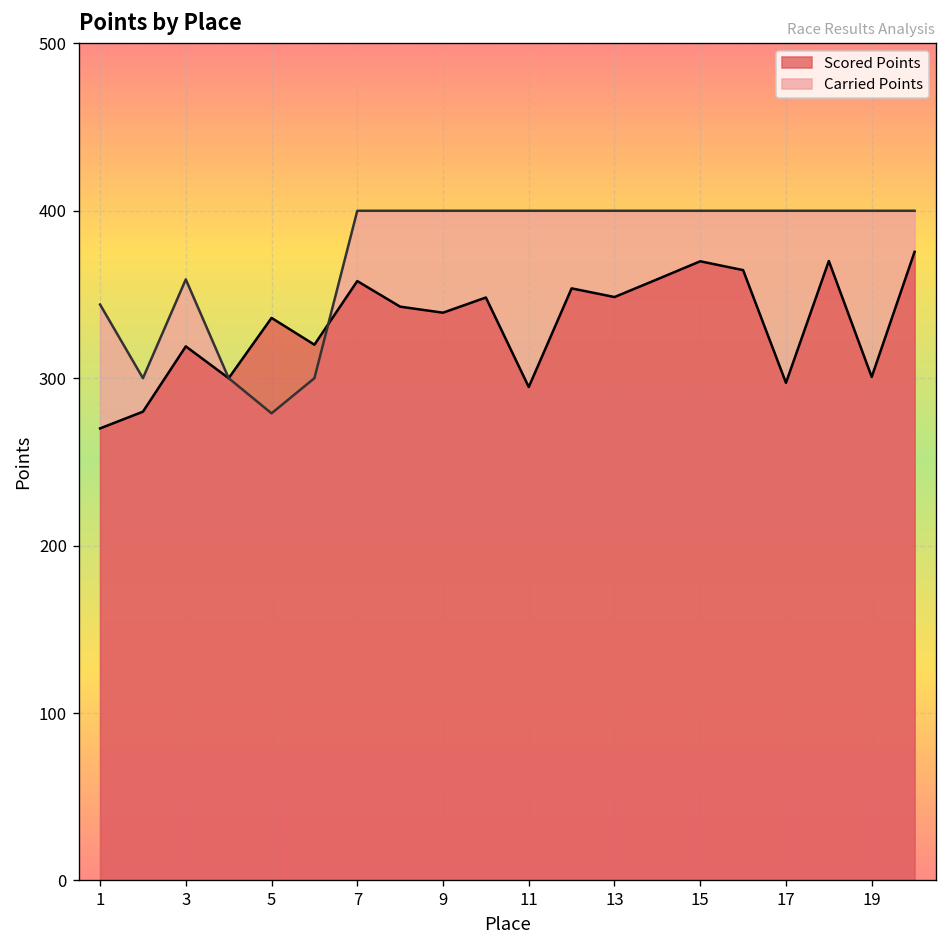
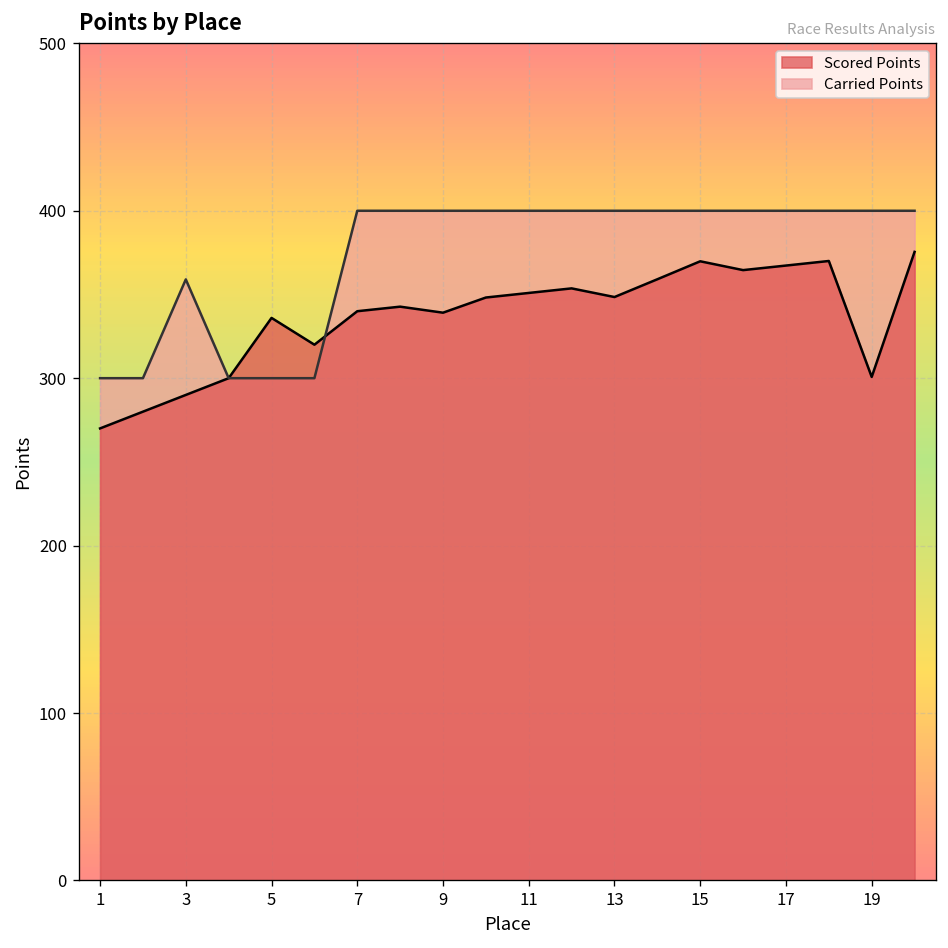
Carried Points, 1: 344 -> 300
Scored Points, 3: 319 -> 290
Carried Points, 5: 279 -> 300
Scored Points, 7: 358 -> 340
Scored Points, 11: 295 -> 351
Scored Points, 17: 297 -> 367
